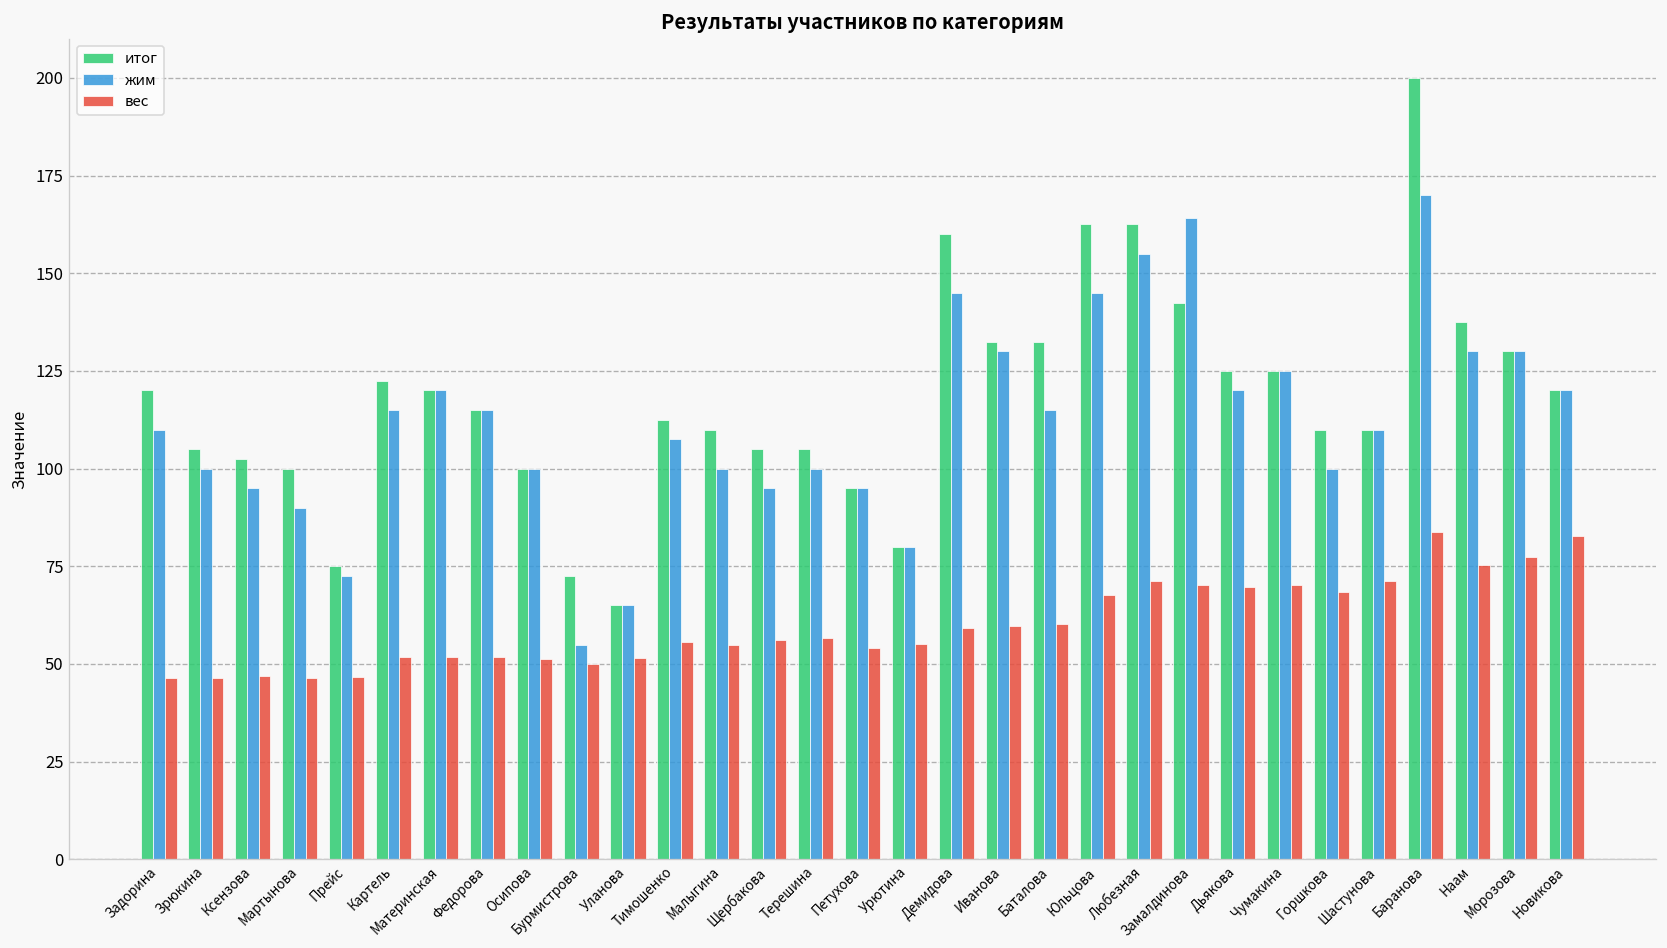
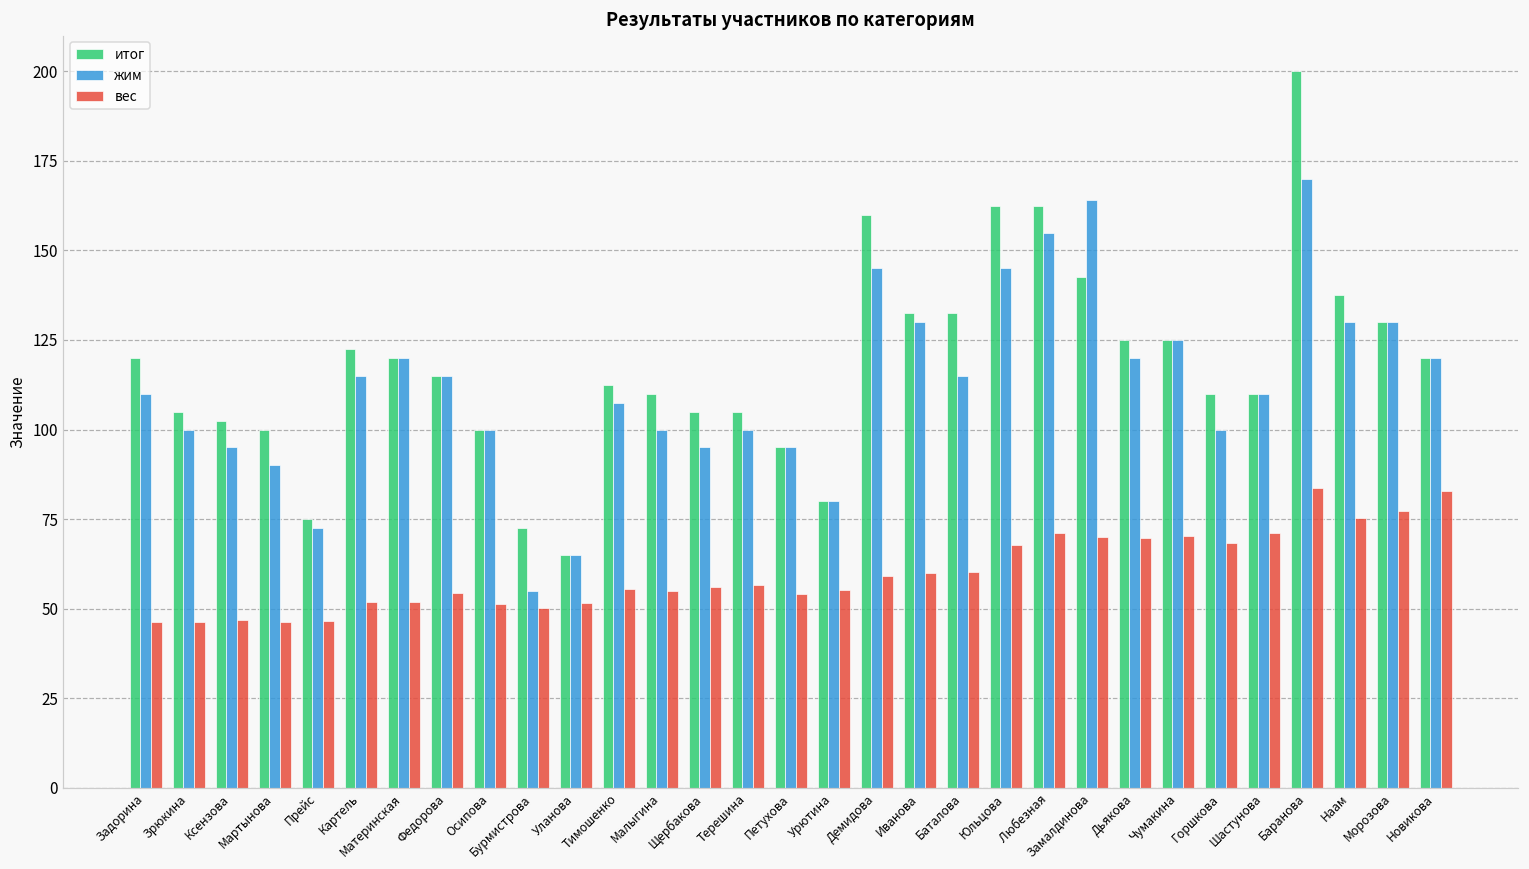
вес, Федорова: 52 -> 54
